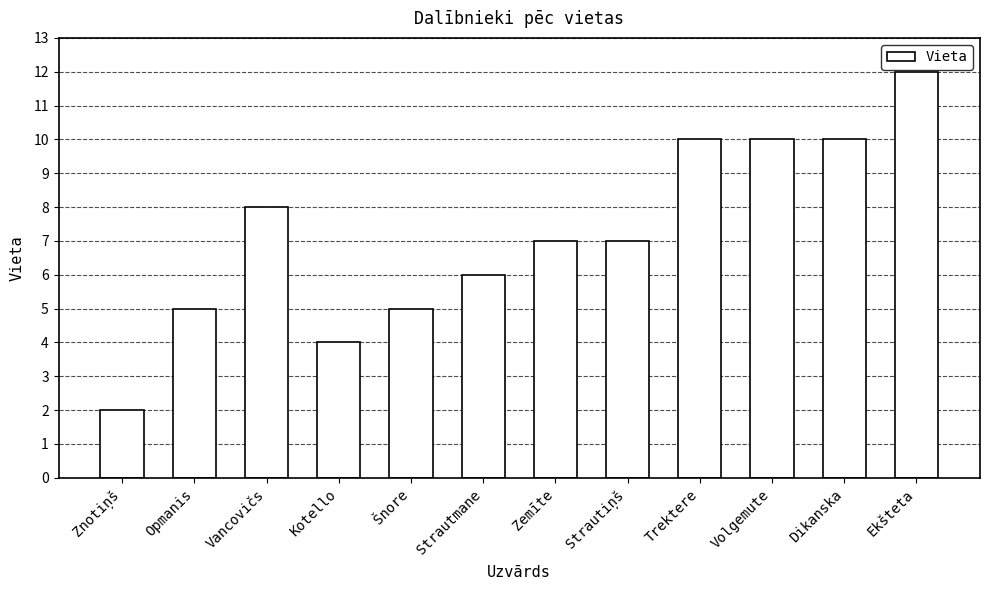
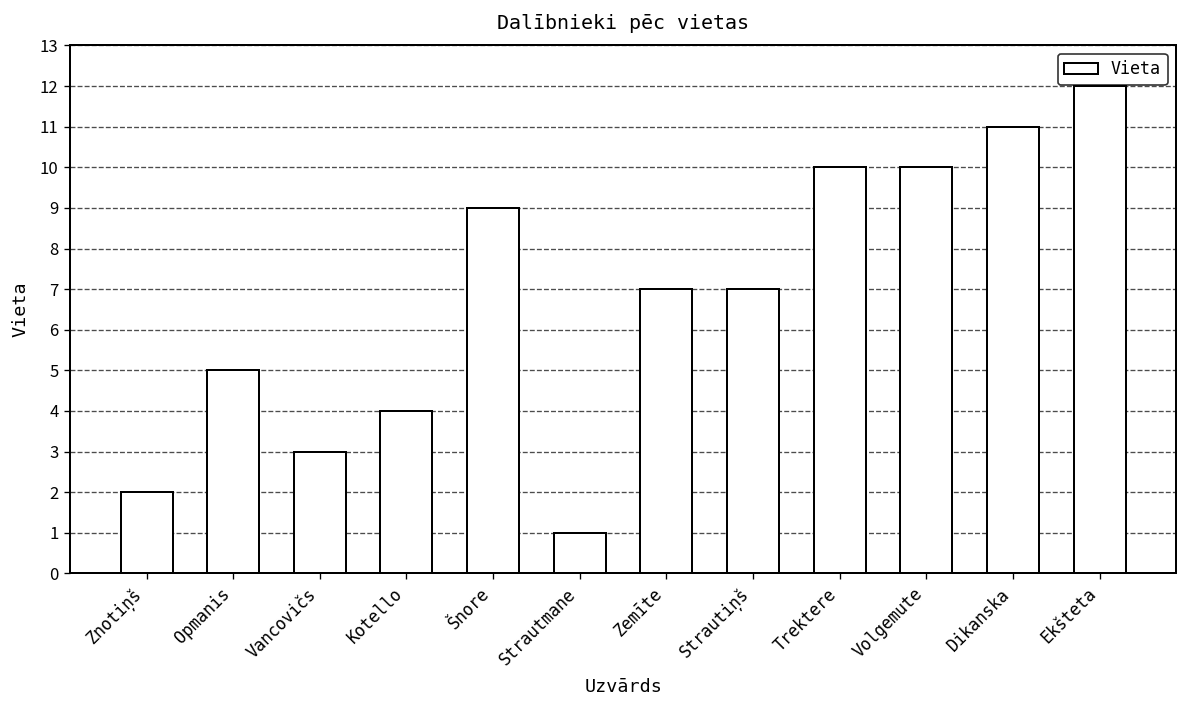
Vancovičs: 8 -> 3
Šnore: 5 -> 9
Strautmane: 6 -> 1
Dikanska: 10 -> 11
